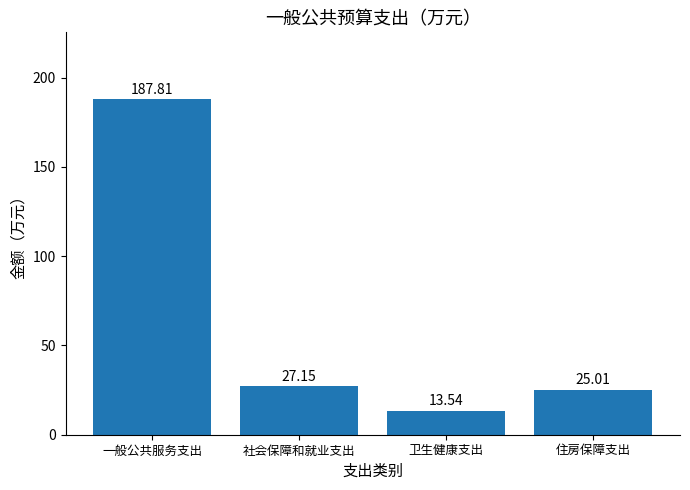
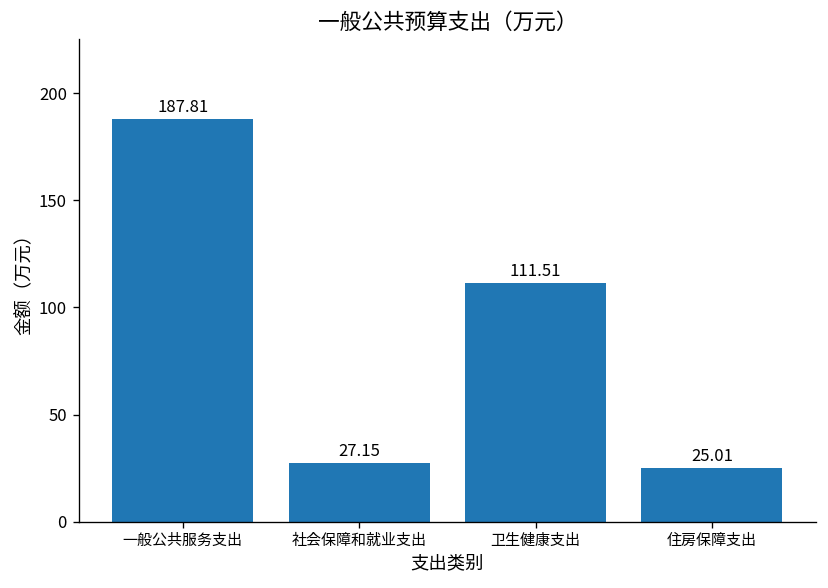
卫生健康支出: 13.54 -> 111.51
